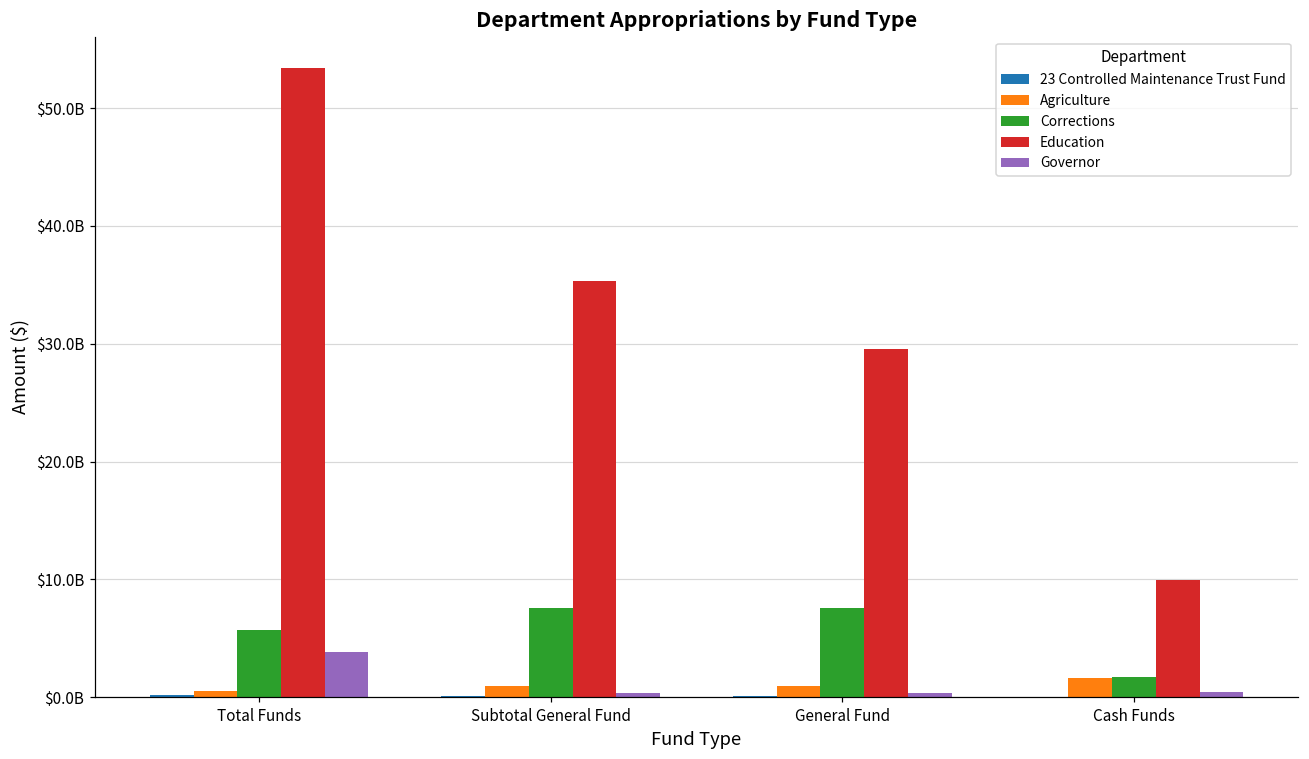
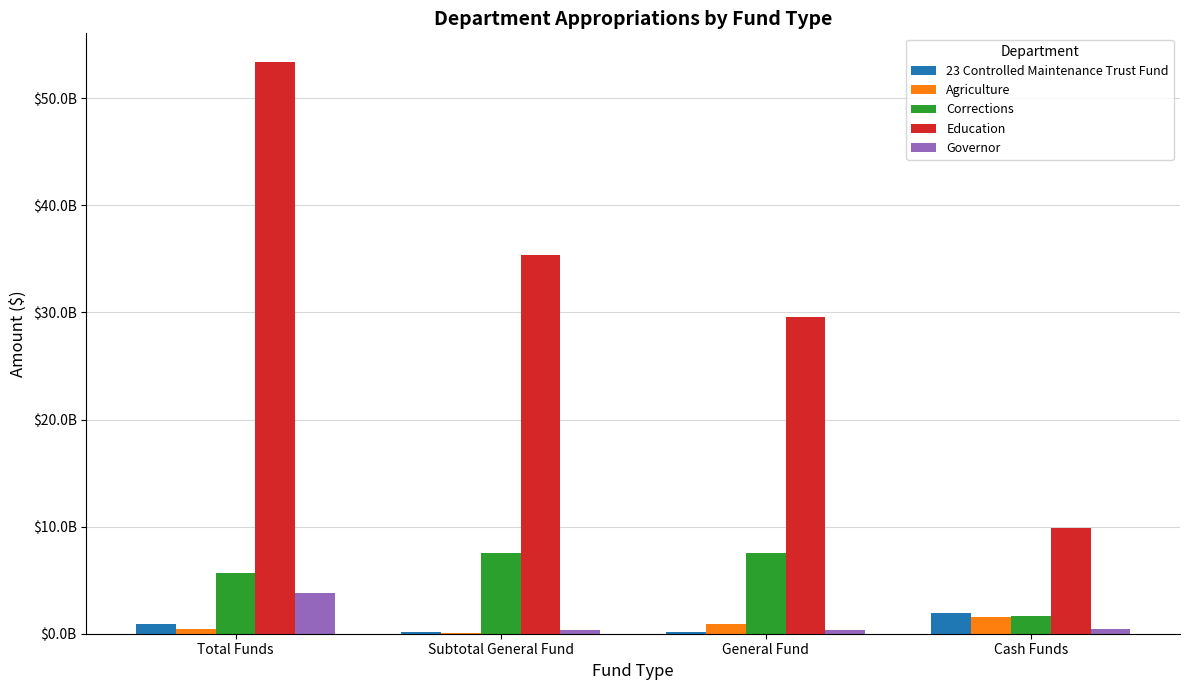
23 Controlled Maintenance Trust Fund, Total Funds: $100000000 -> $900000000
Agriculture, Subtotal General Fund: $900000000 -> $100000000
23 Controlled Maintenance Trust Fund, Cash Funds: $0 -> $2000000000
